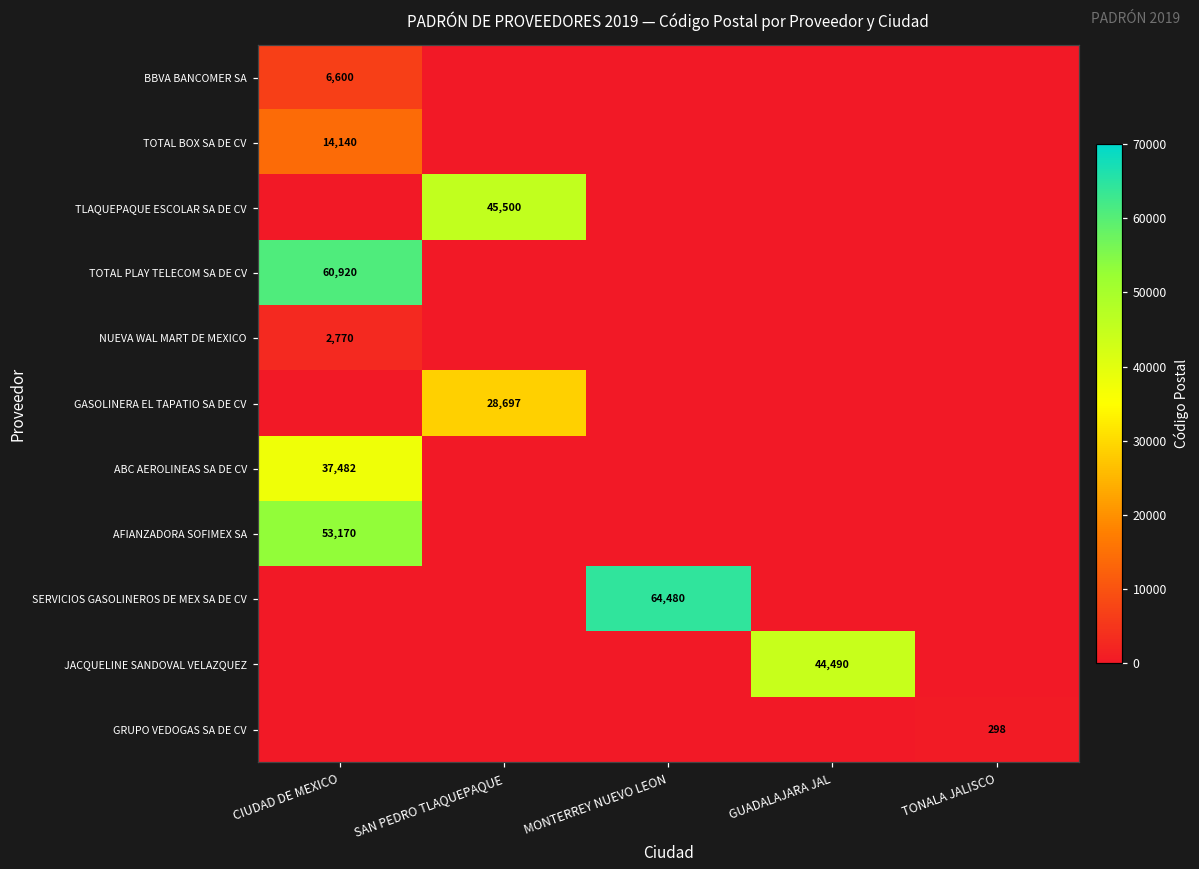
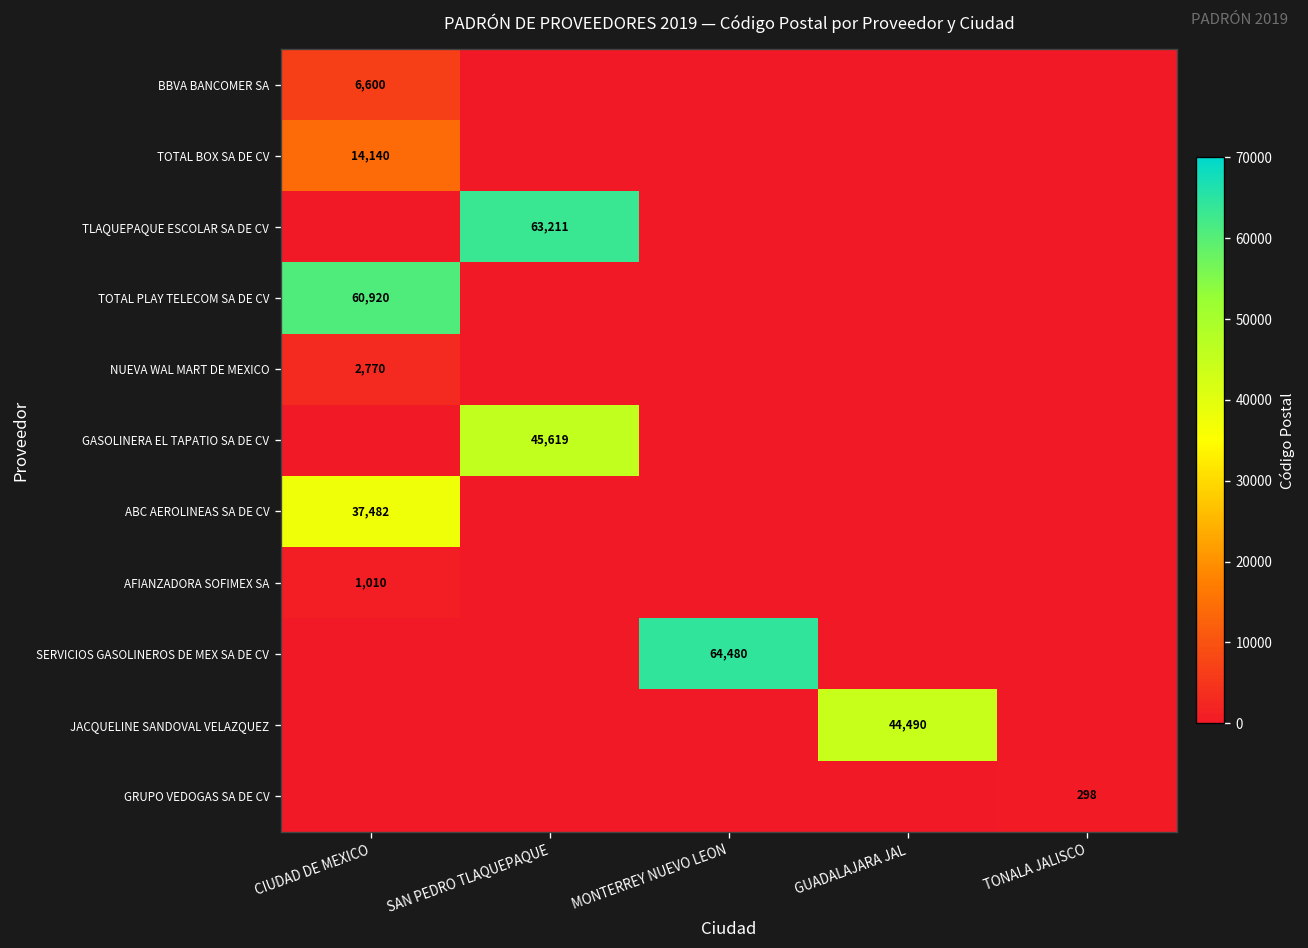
TLAQUEPAQUE ESCOLAR SA DE CV, SAN PEDRO TLAQUEPAQUE: 45,500 -> 63,211
GASOLINERA EL TAPATIO SA DE CV, SAN PEDRO TLAQUEPAQUE: 28,697 -> 45,619
AFIANZADORA SOFIMEX SA, CIUDAD DE MEXICO: 53,170 -> 1,010
